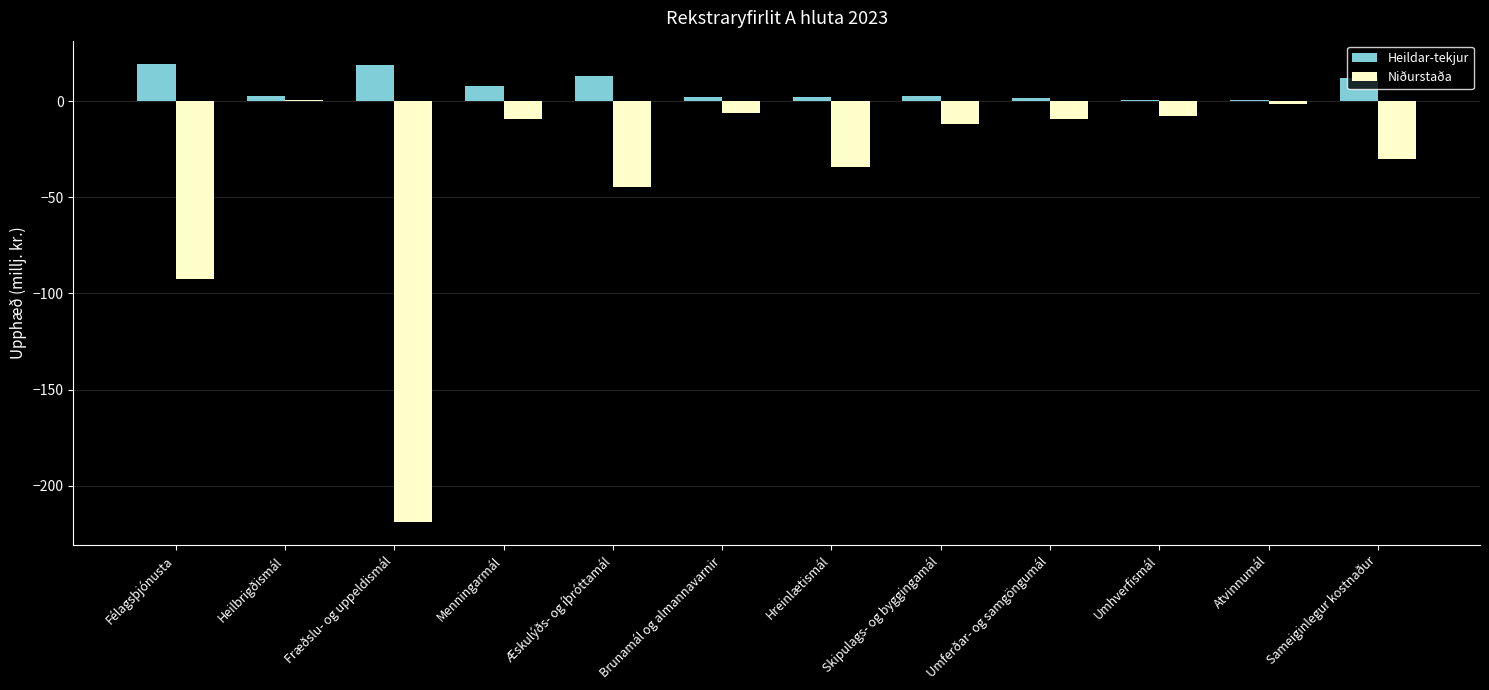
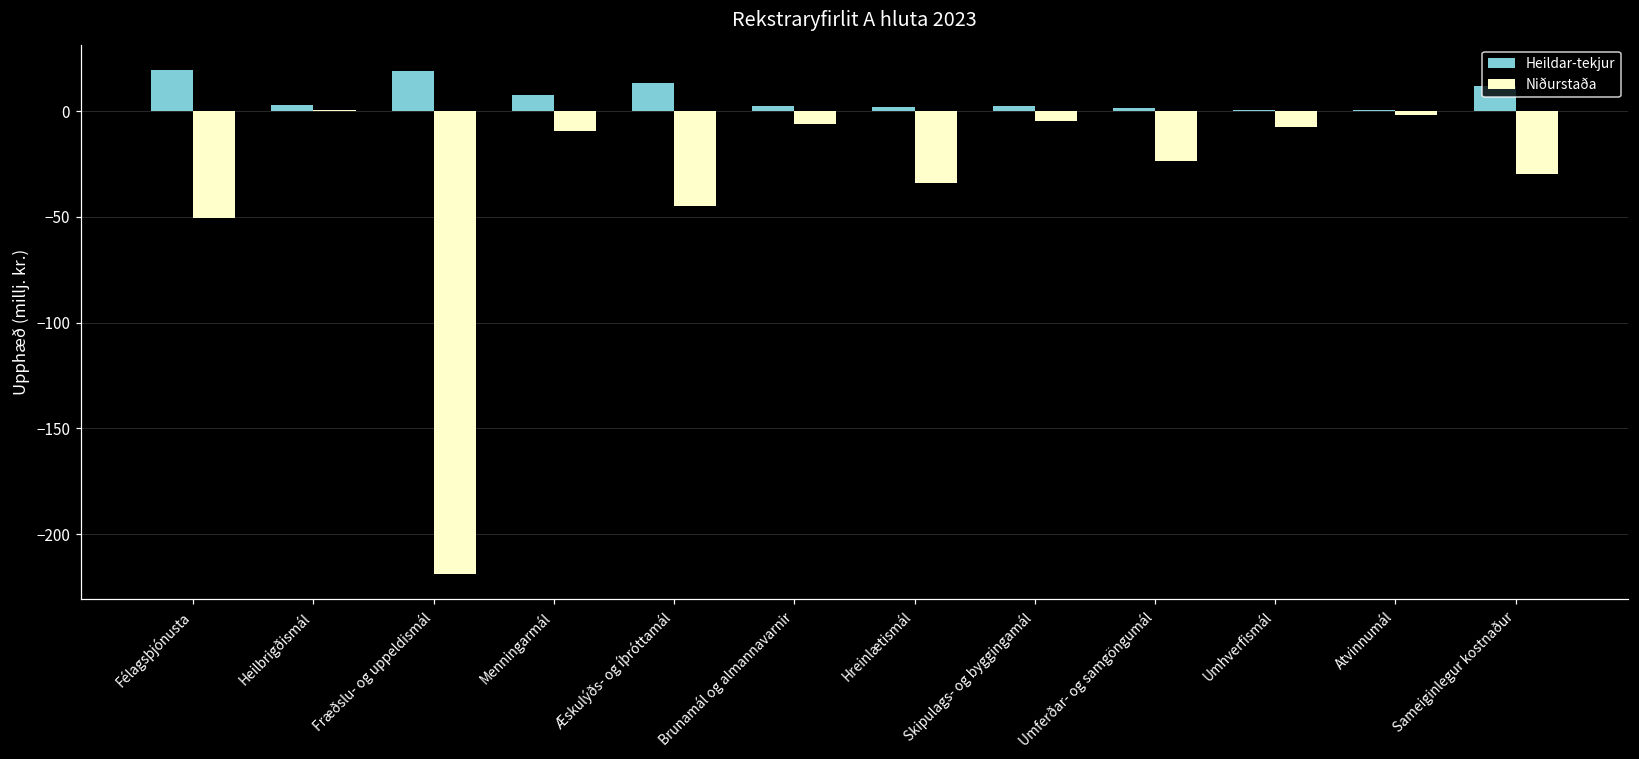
Niðurstaða, Félagsþjónusta: -93 -> -51
Niðurstaða, Skipulags- og byggingamál: -12 -> -5
Niðurstaða, Umferðar- og samgöngumál: -9 -> -23
